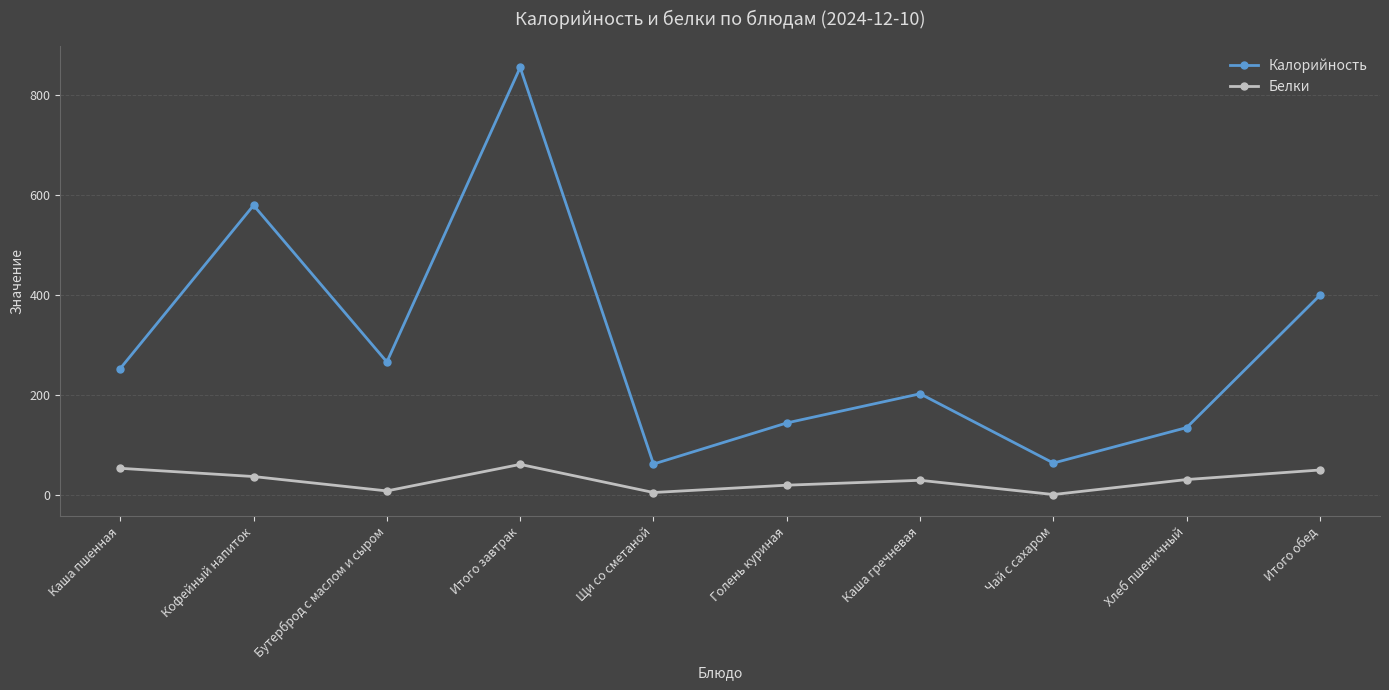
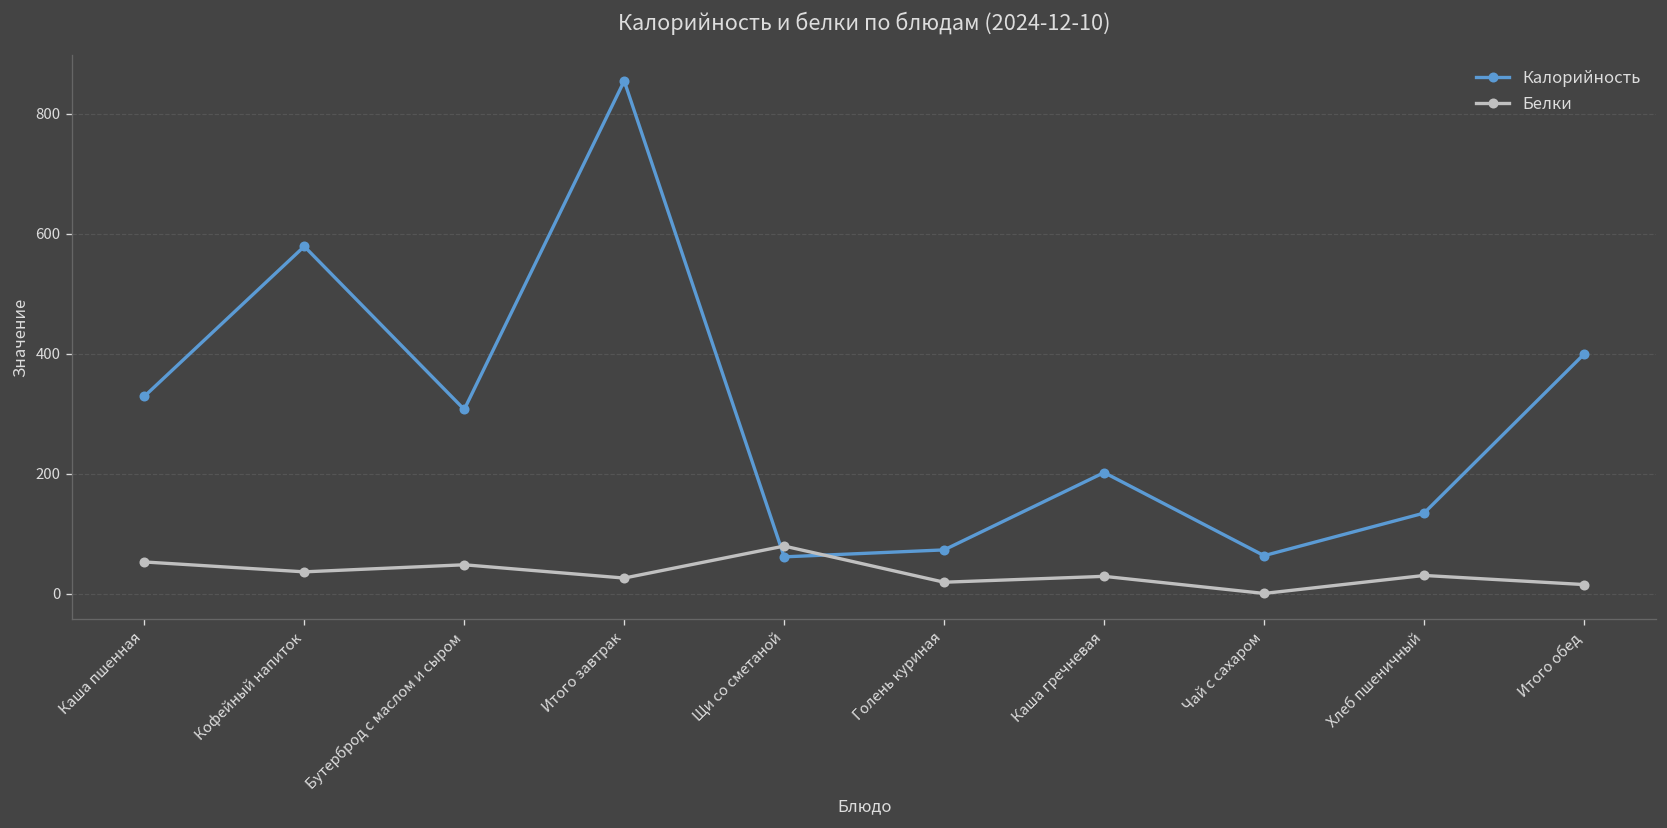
Калорийность, Каша пшенная: 250 -> 330
Калорийность, Бутерброд с маслом и сыром: 270 -> 310
Белки, Бутерброд с маслом и сыром: 10 -> 50
Белки, Итого завтрак: 60 -> 30
Белки, Щи со сметаной: 0 -> 80
Калорийность, Голень куриная: 140 -> 70
Белки, Итого обед: 50 -> 20
